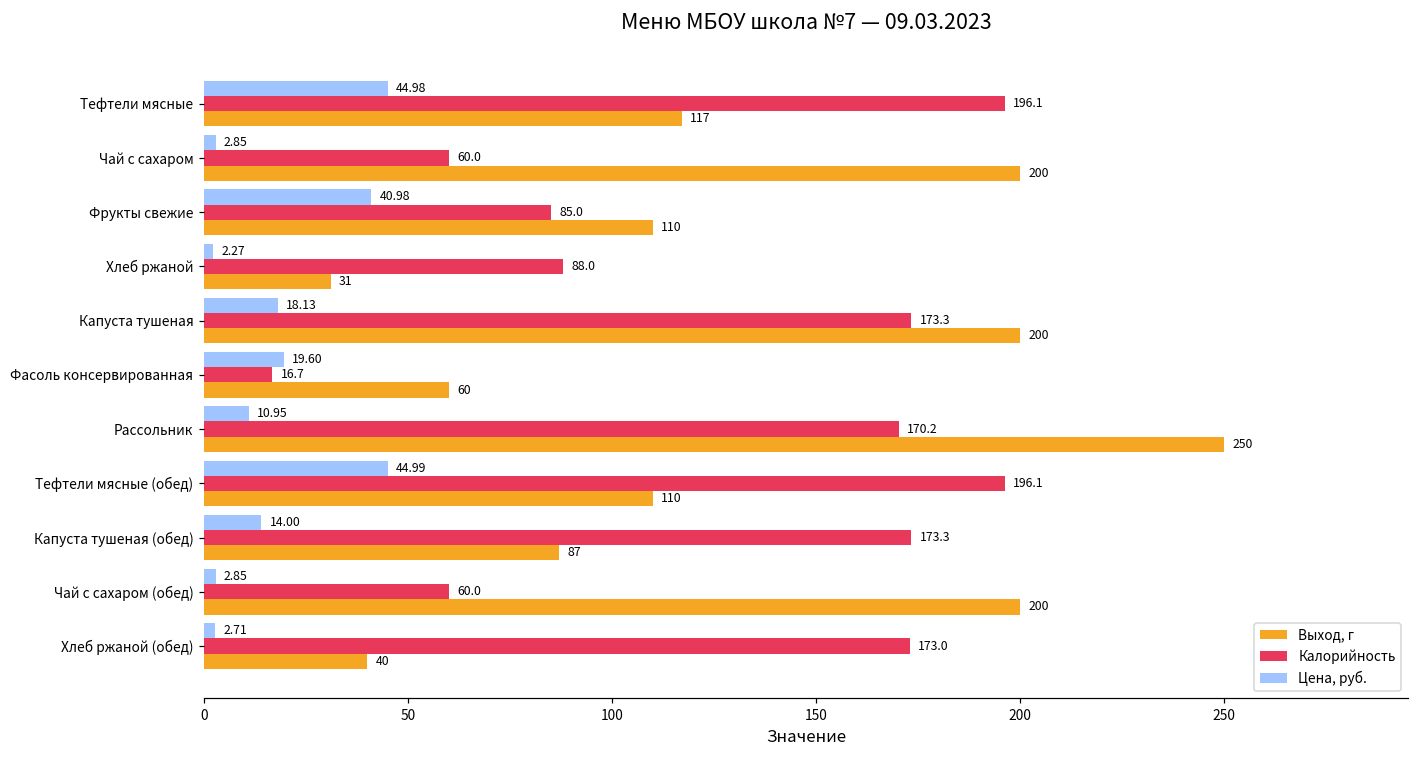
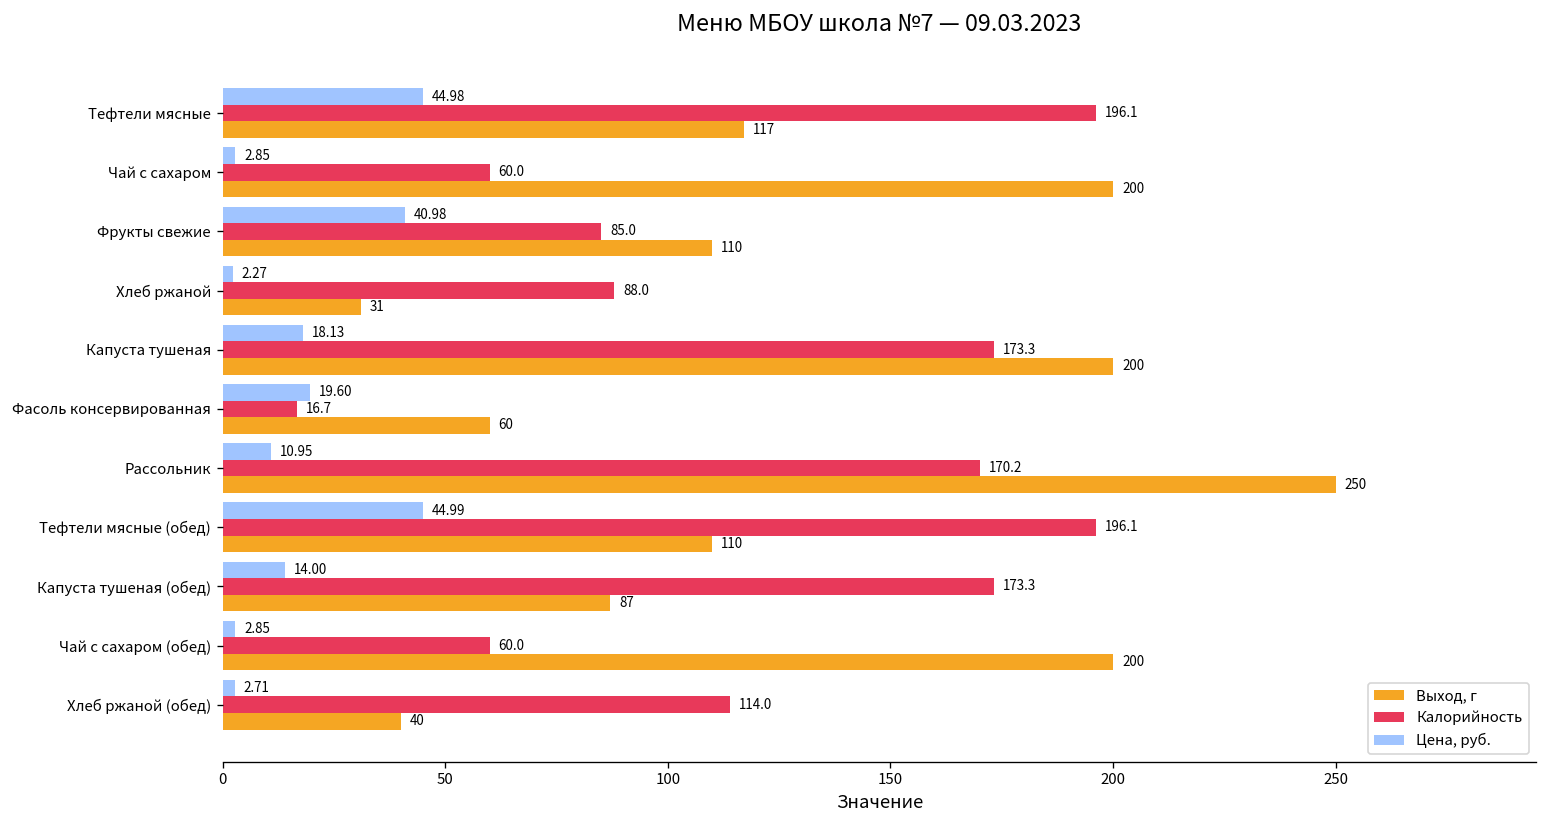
Калорийность, Хлеб ржаной (обед): 173.0 -> 114.0
